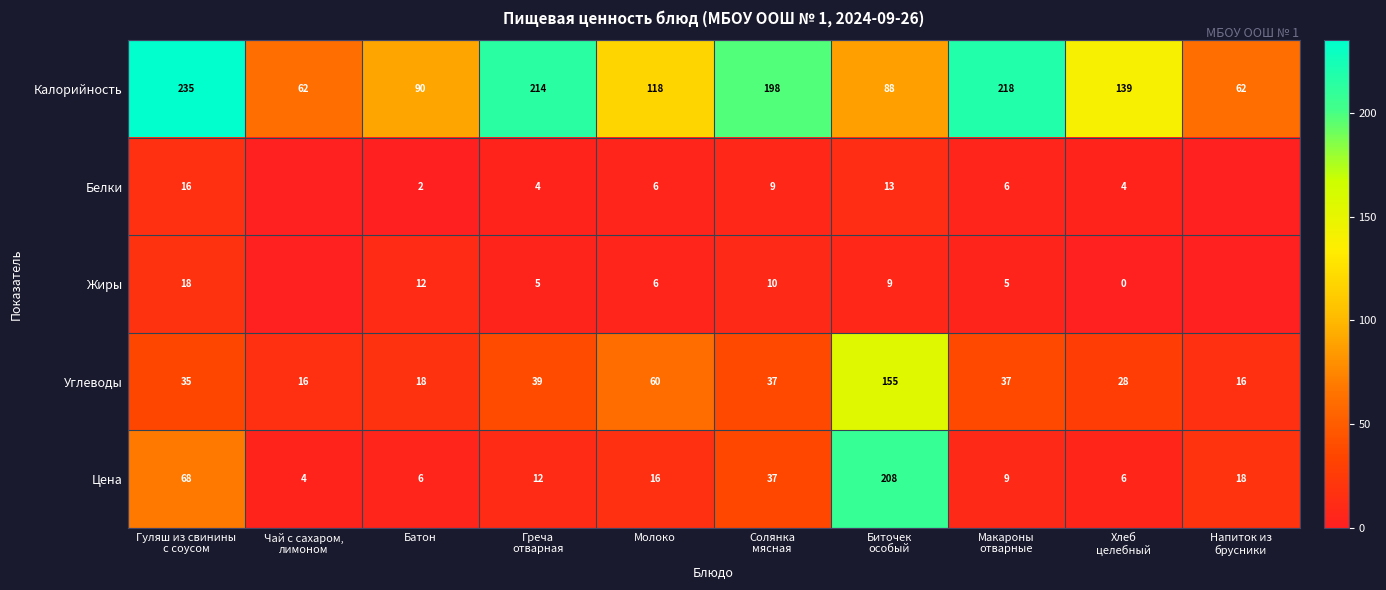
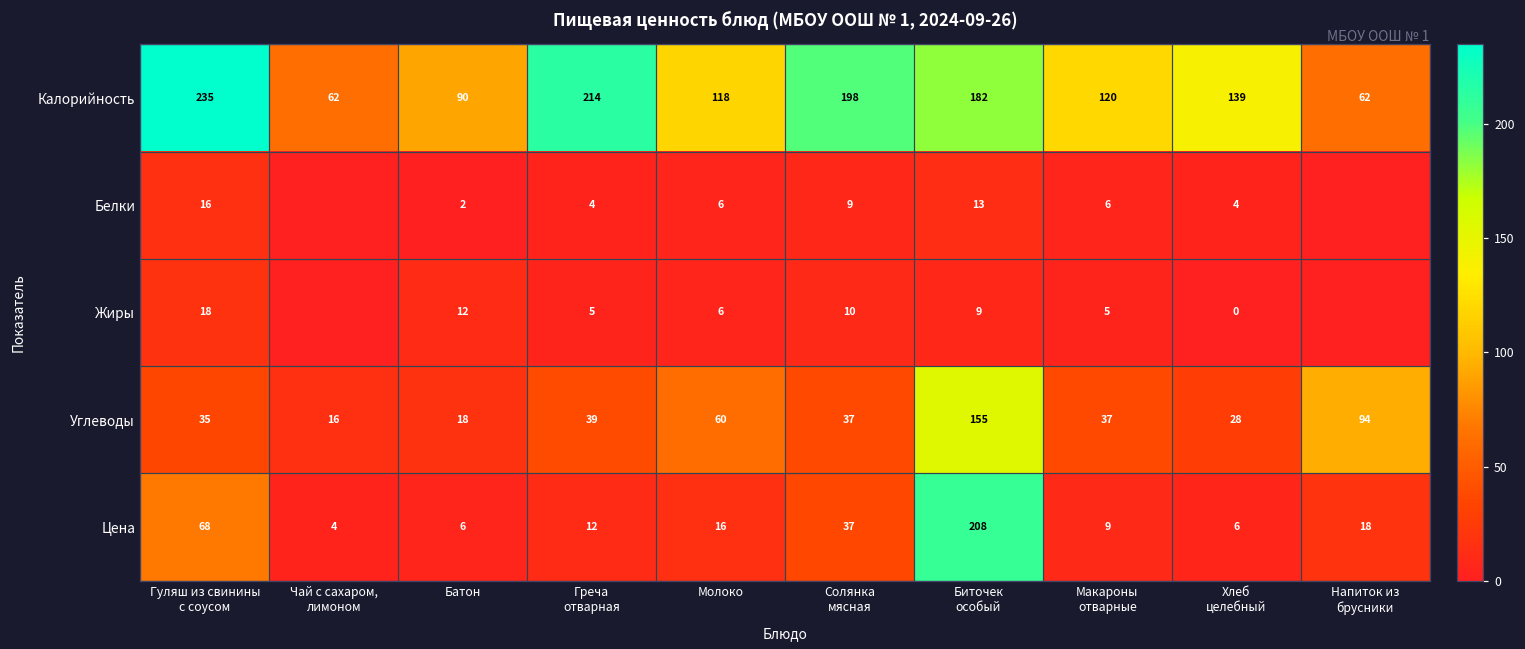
Калорийность, Биточек особый: 88 -> 182
Калорийность, Макароны отварные: 218 -> 120
Углеводы, Напиток из брусники: 16 -> 94
